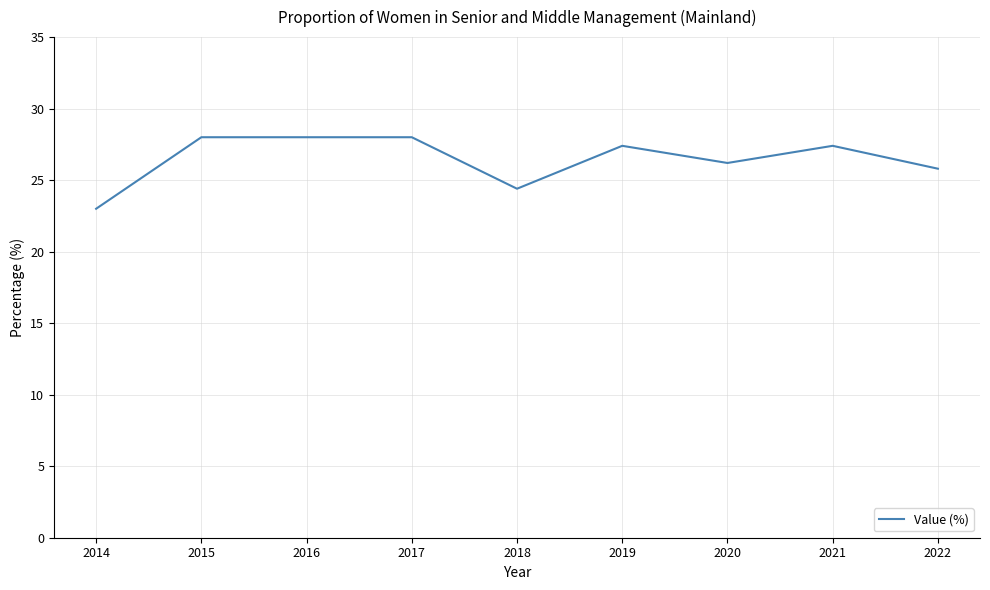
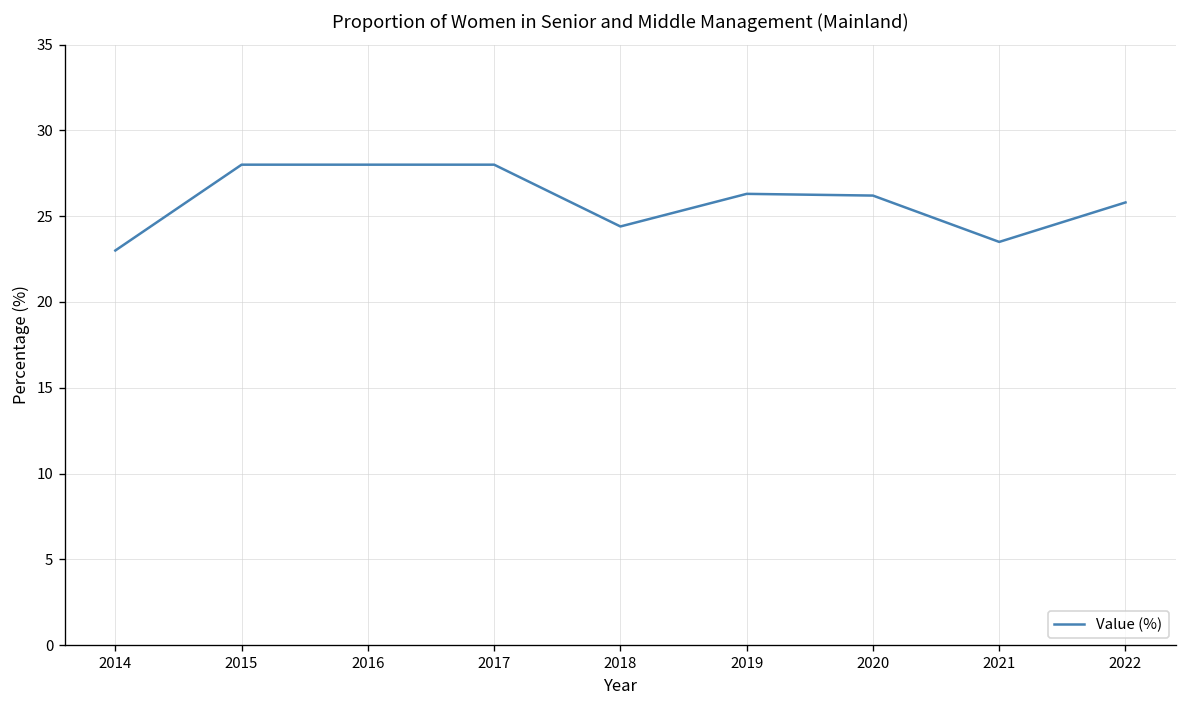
2019: 27.4 -> 26.3
2021: 27.4 -> 23.5
